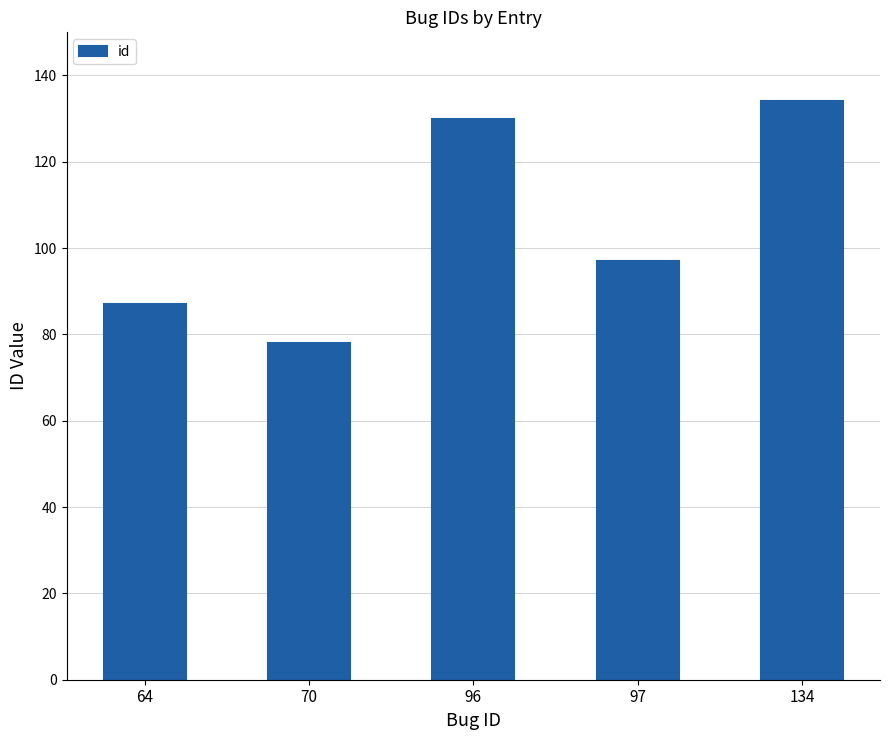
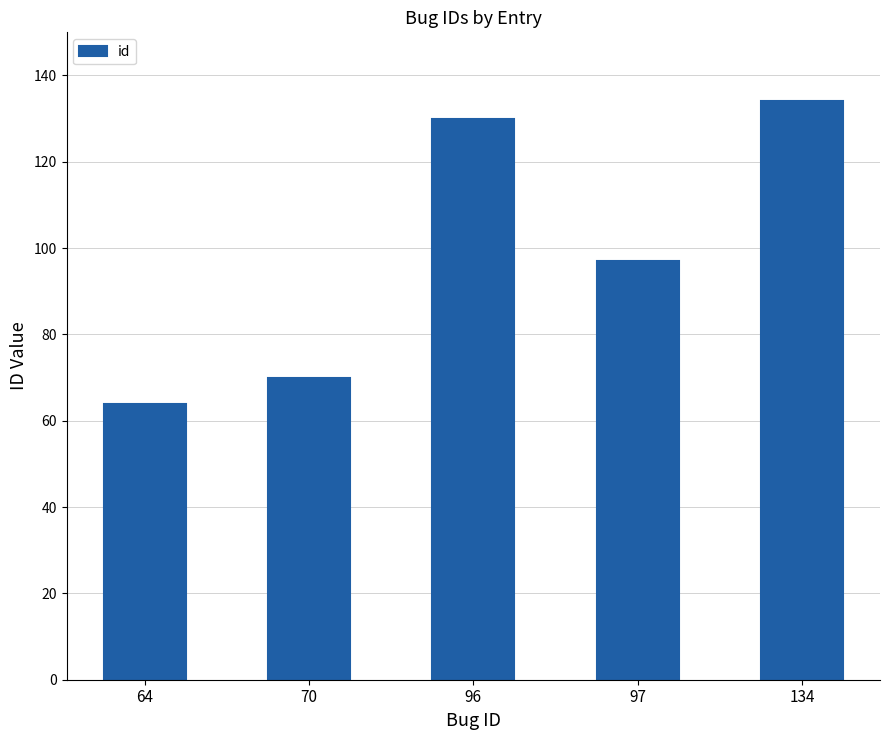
64: 87 -> 64
70: 78 -> 70
